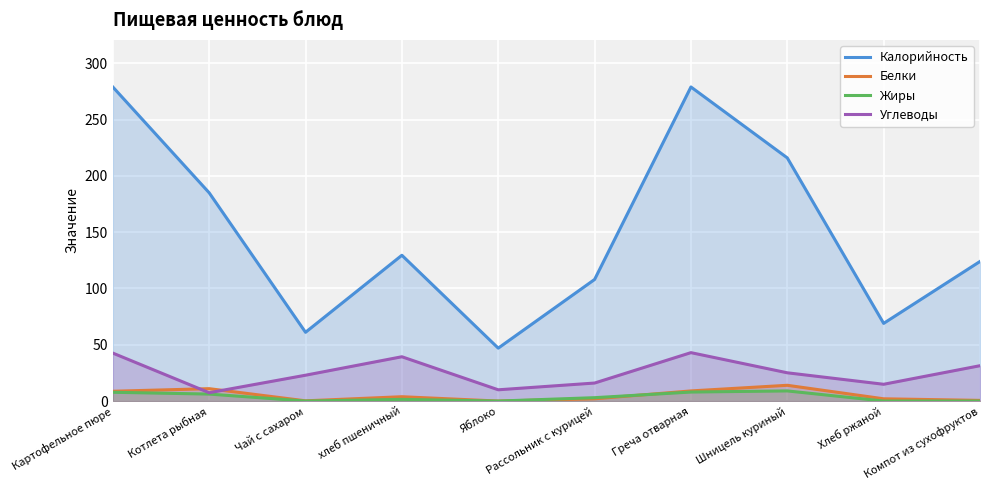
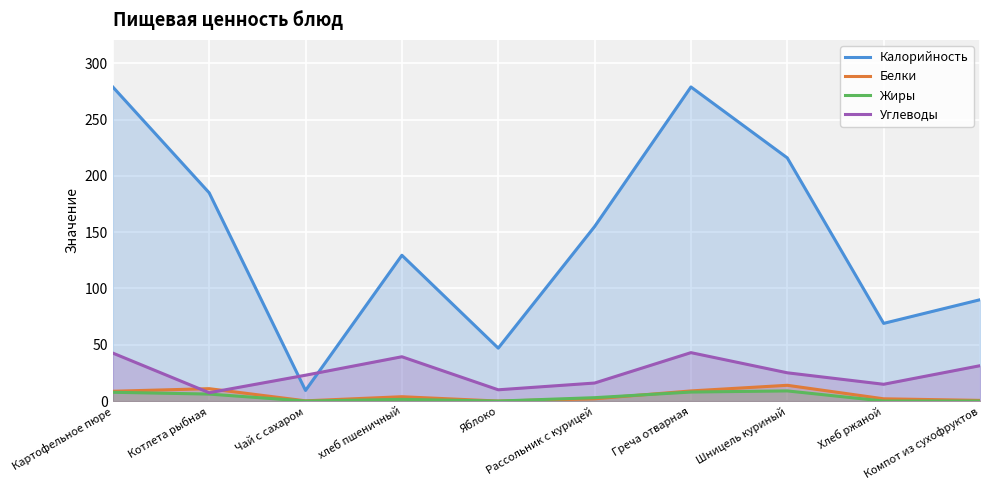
Калорийность, Чай с сахаром: 61 -> 9
Калорийность, Рассольник с курицей: 108 -> 155
Калорийность, Компот из сухофруктов: 124 -> 90
